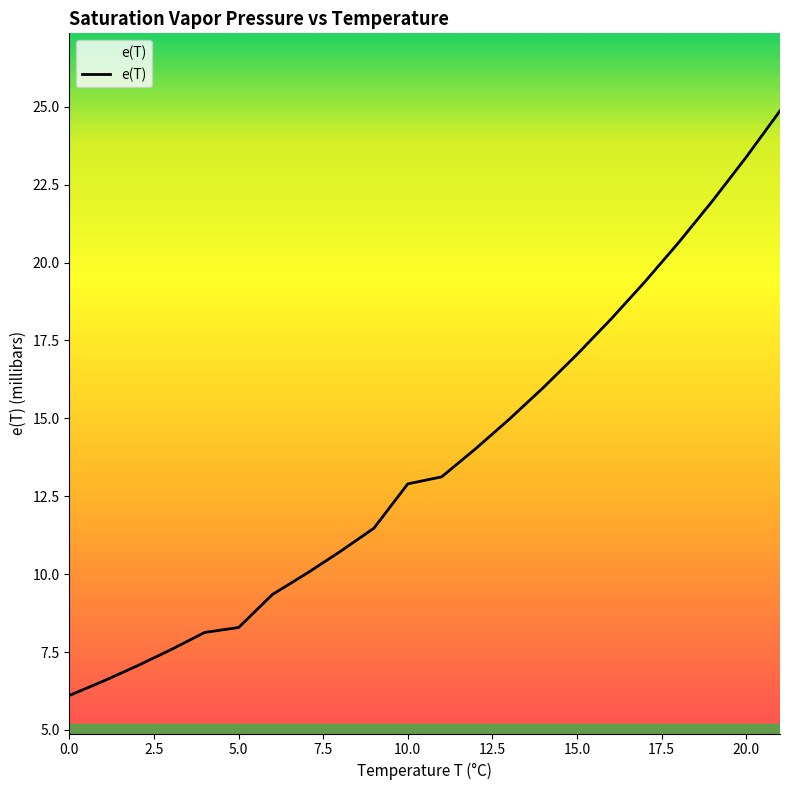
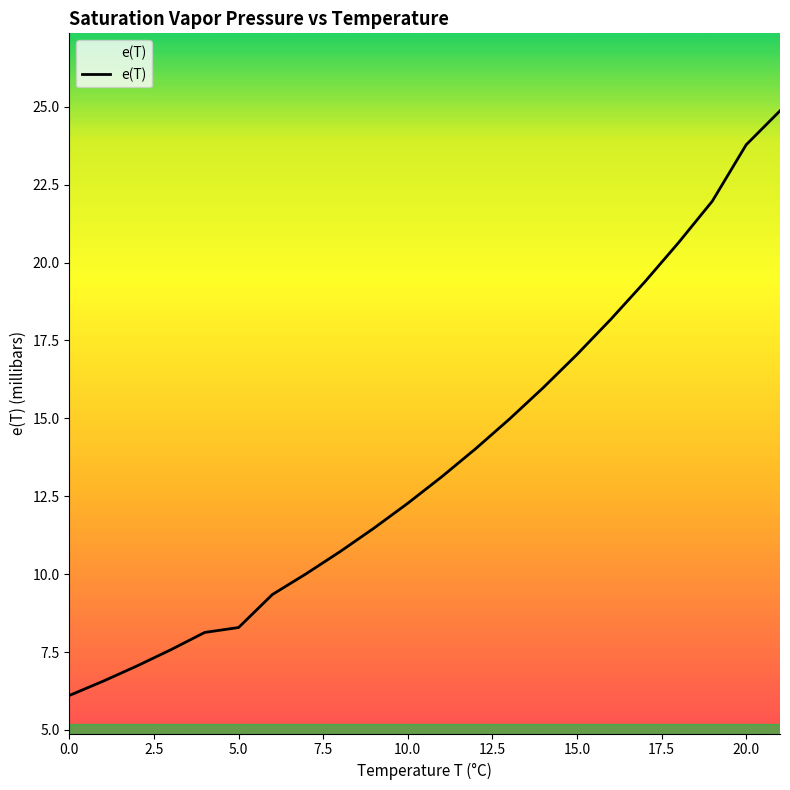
10.0: 12.9 -> 12.3
20.0: 23.4 -> 23.8
